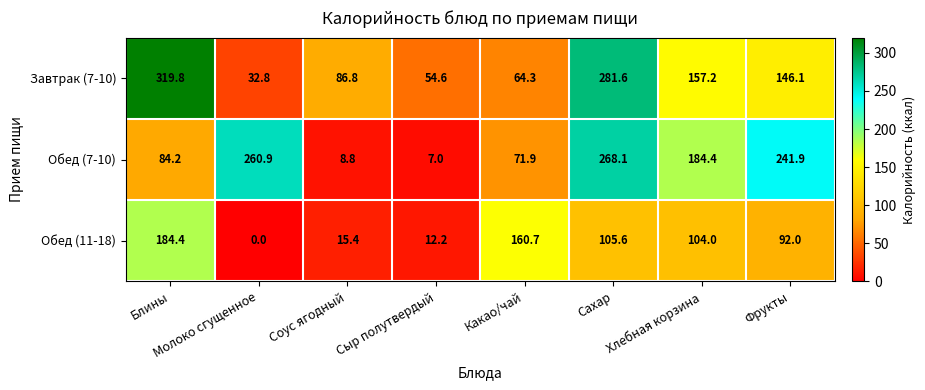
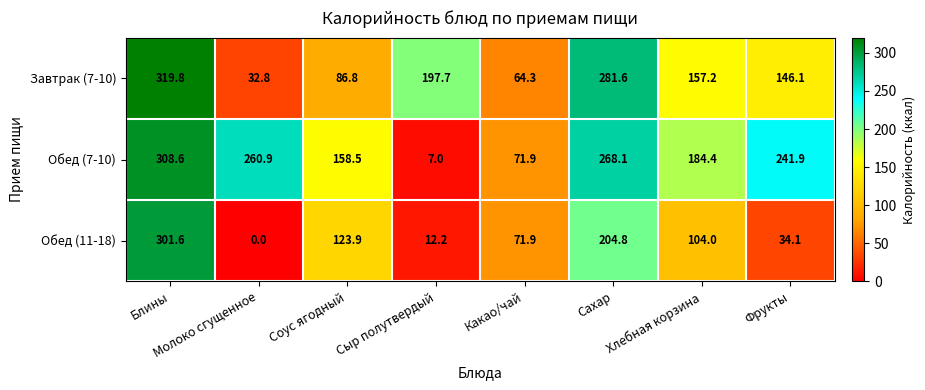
Завтрак (7-10), Сыр полутвердый: 54.6 -> 197.7
Обед (7-10), Блины: 84.2 -> 308.6
Обед (7-10), Соус ягодный: 8.8 -> 158.5
Обед (11-18), Блины: 184.4 -> 301.6
Обед (11-18), Соус ягодный: 15.4 -> 123.9
Обед (11-18), Какао/чай: 160.7 -> 71.9
Обед (11-18), Сахар: 105.6 -> 204.8
Обед (11-18), Фрукты: 92.0 -> 34.1
